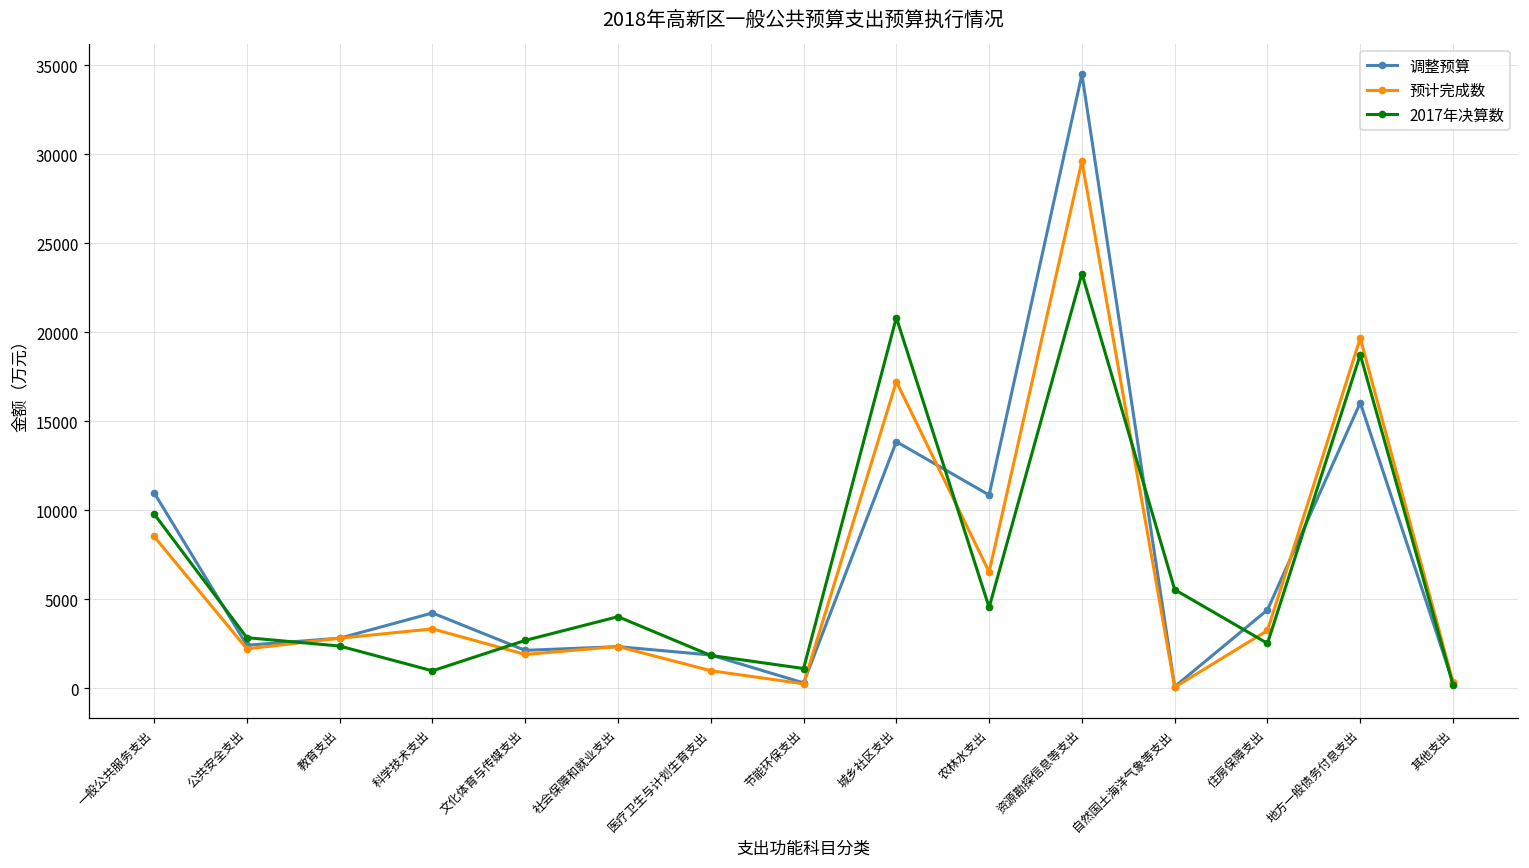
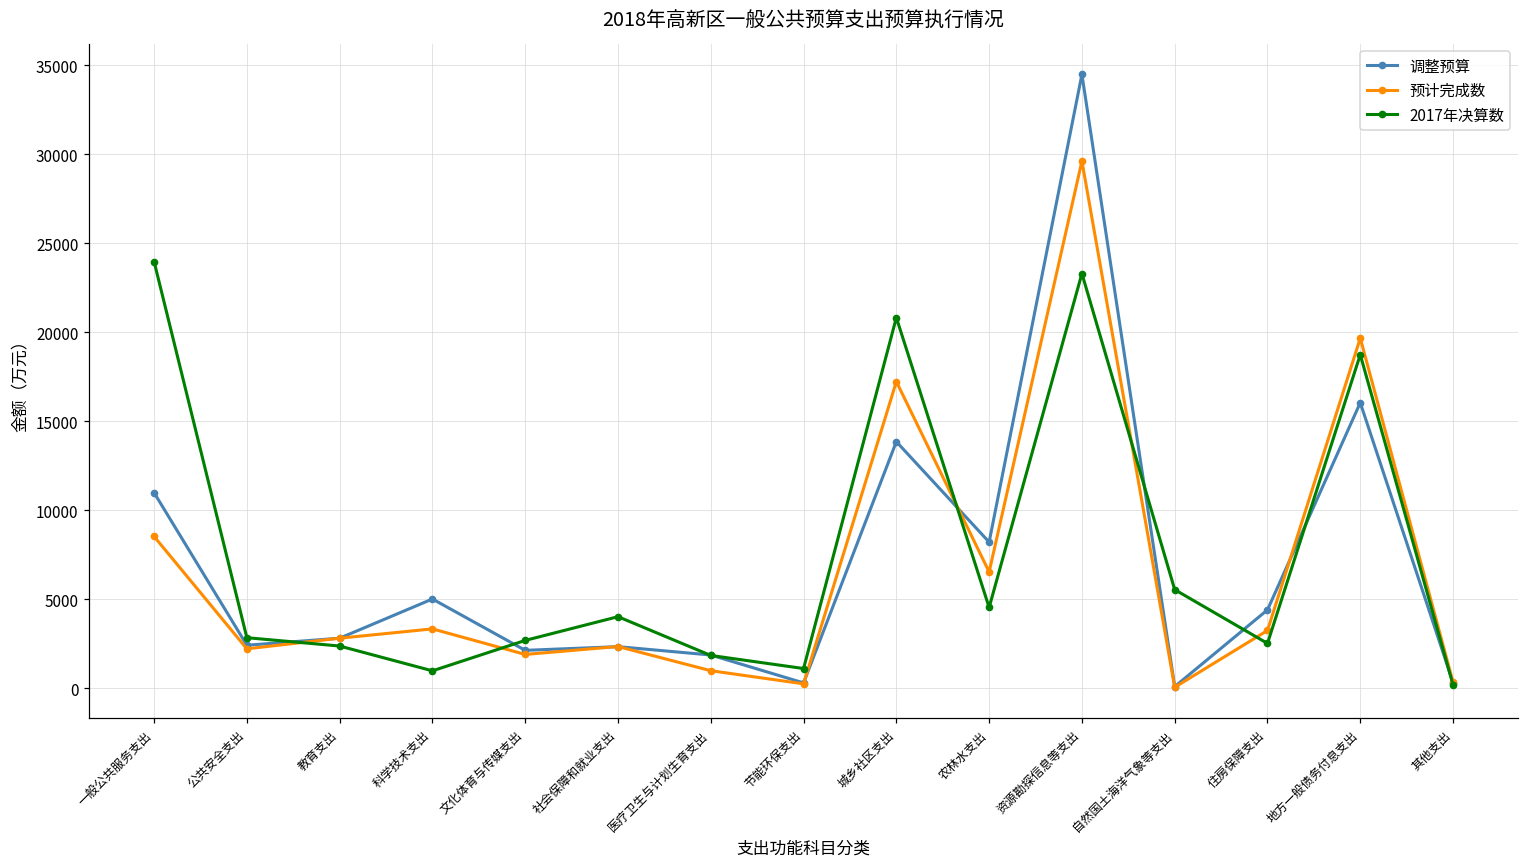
2017年决算数, 一般公共服务支出: 9800 -> 24000
调整预算, 科学技术支出: 4200 -> 5000
调整预算, 农林水支出: 10800 -> 8200
